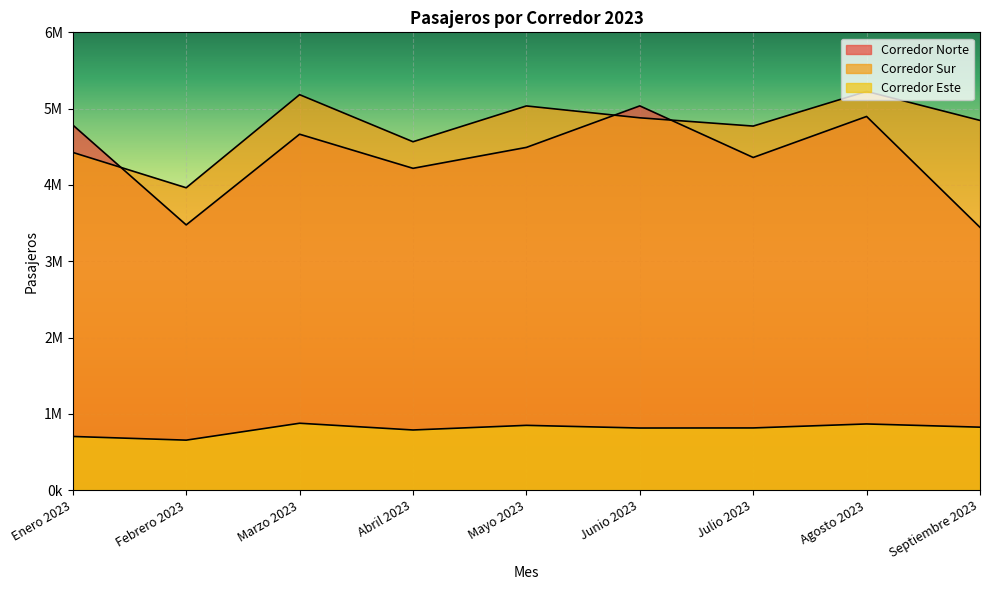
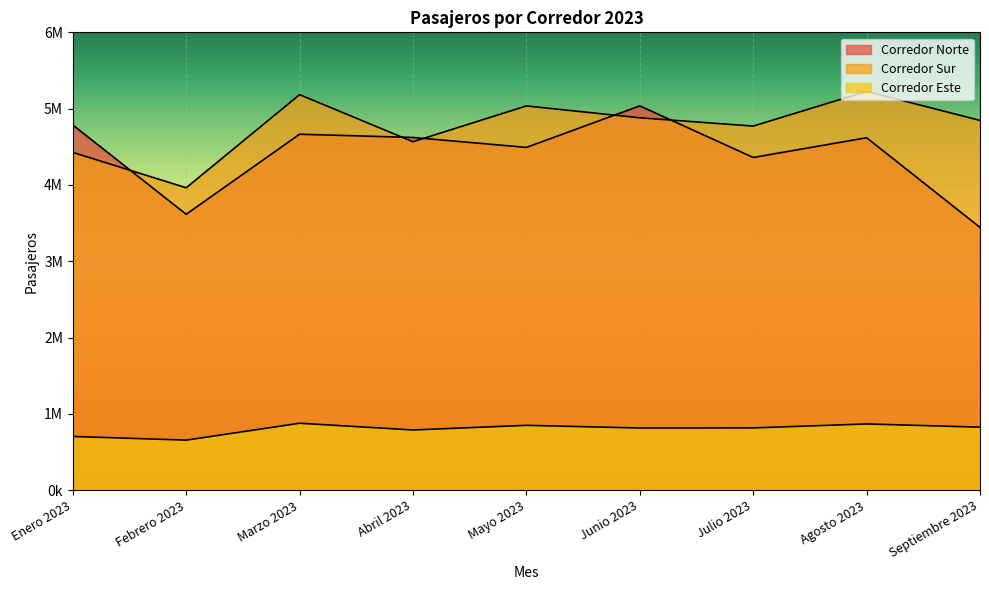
Corredor Norte, Febrero 2023: 3500000 -> 3600000
Corredor Norte, Abril 2023: 4200000 -> 4600000
Corredor Norte, Agosto 2023: 4900000 -> 4600000
